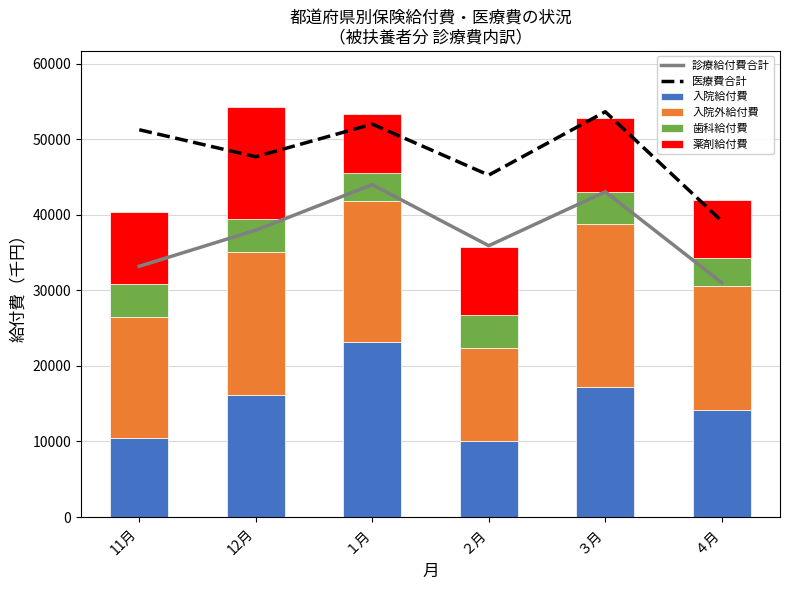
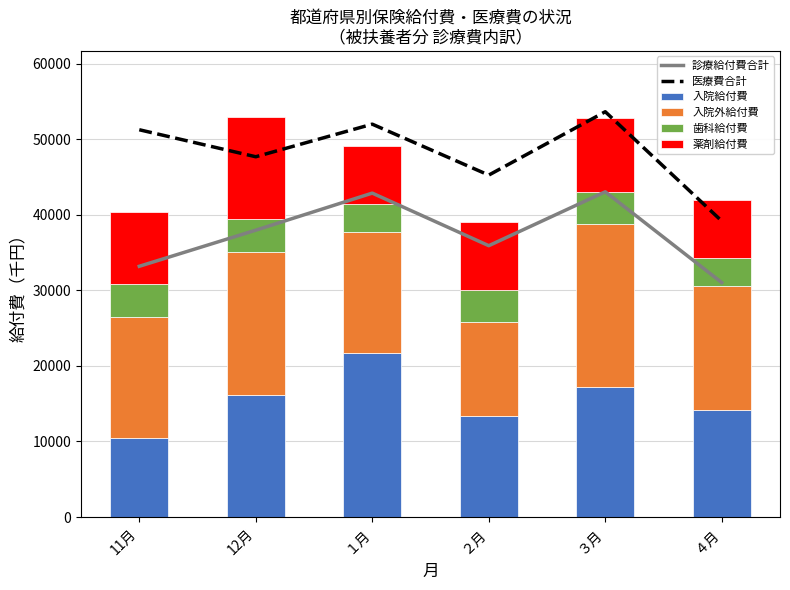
薬剤給付費, 12月: 15000 -> 13000
入院給付費, １月: 23000 -> 22000
入院外給付費, １月: 19000 -> 16000
診療給付費合計, １月: 44000 -> 43000
入院給付費, ２月: 10000 -> 13000
